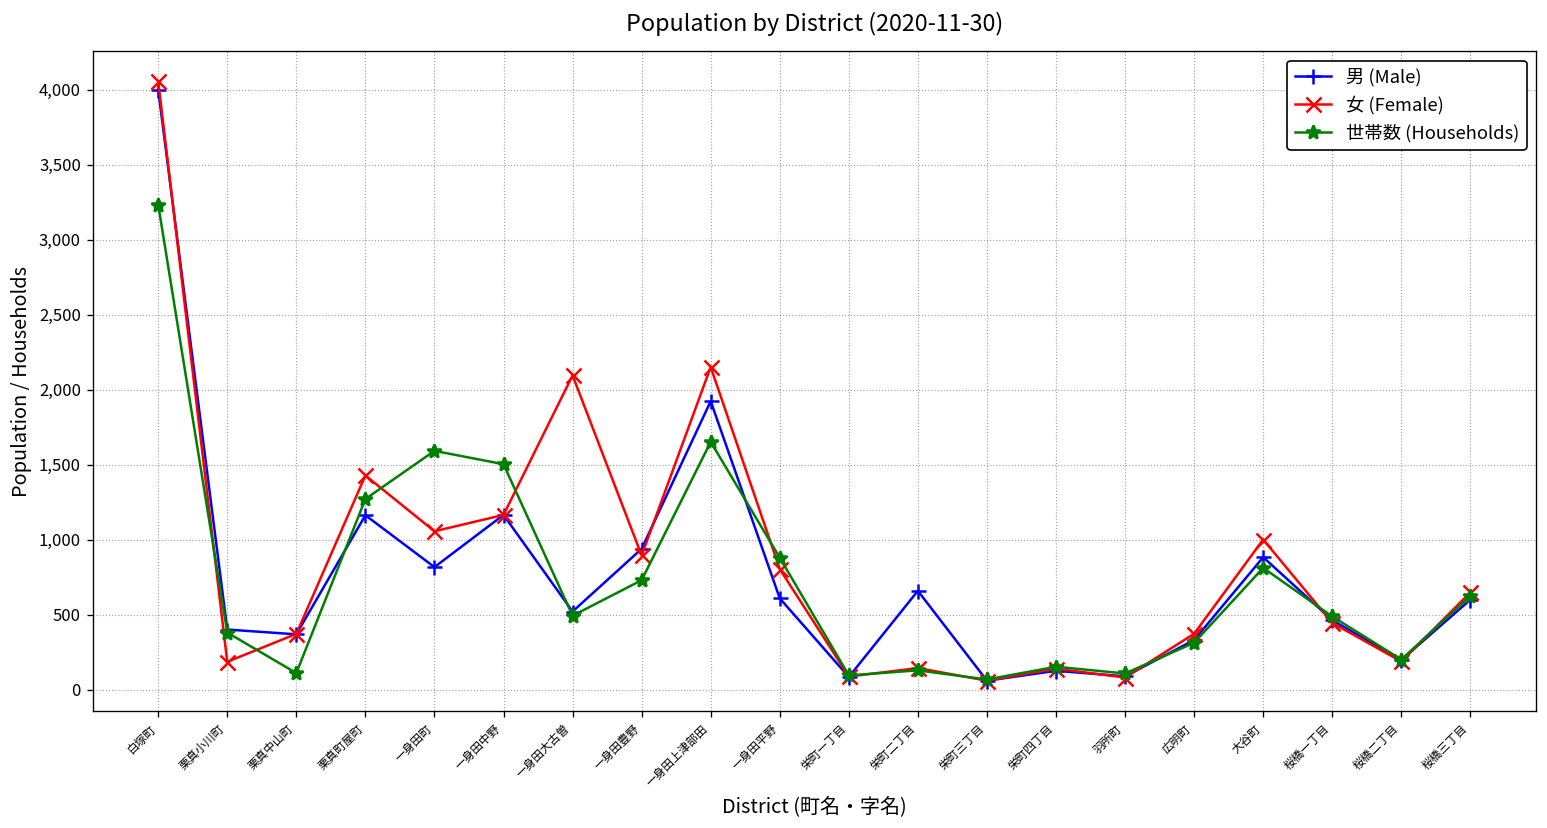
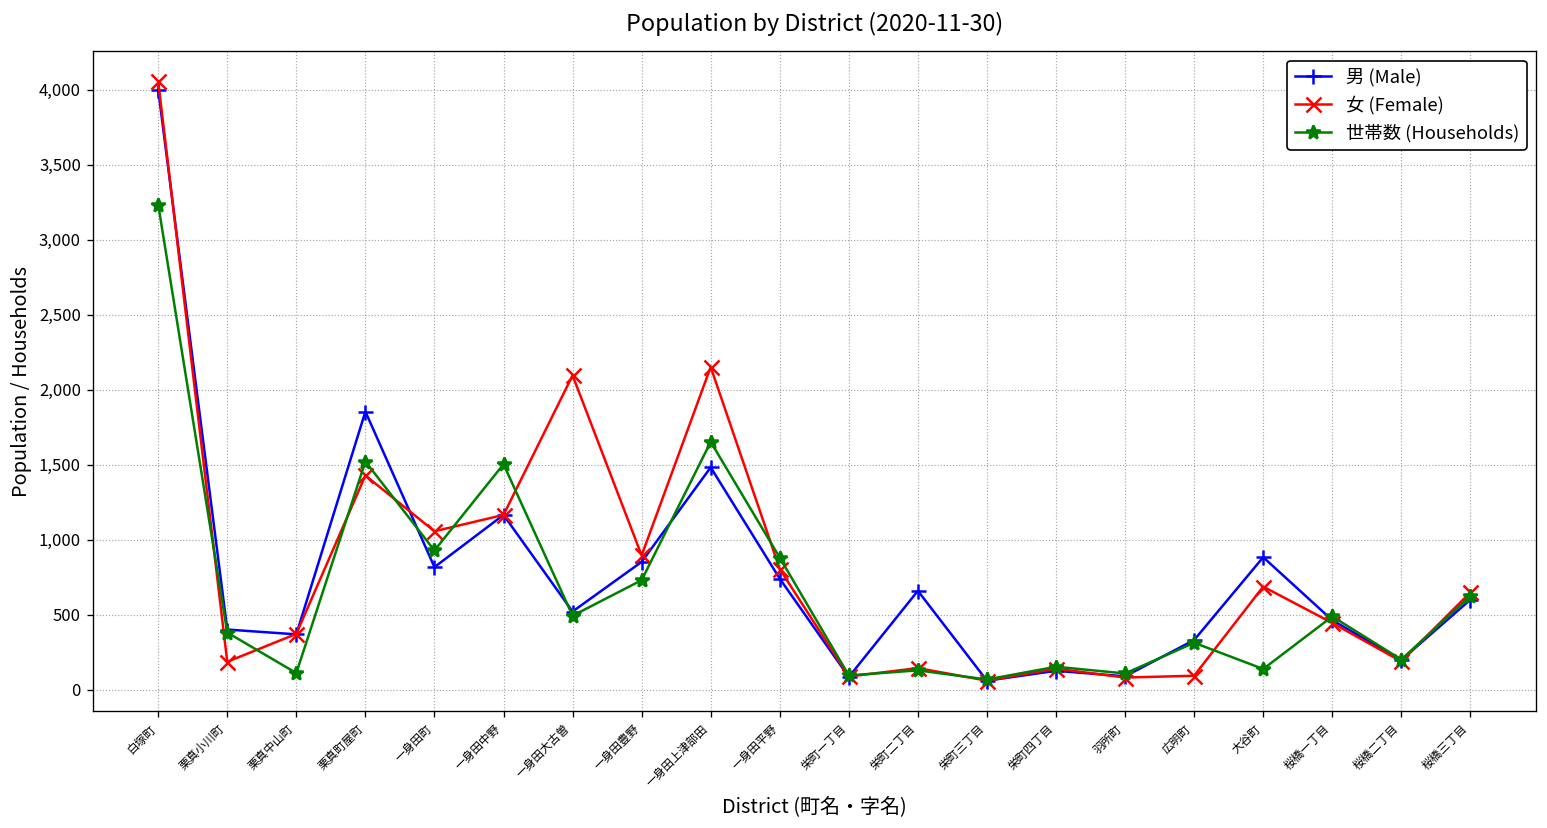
男 (Male), 栗真町屋町: 1,160 -> 1,860
世帯数 (Households), 栗真町屋町: 1,270 -> 1,520
世帯数 (Households), 一身田町: 1,590 -> 930
男 (Male), 一身田豊野: 940 -> 850
男 (Male), 一身田上津部田: 1,920 -> 1,480
男 (Male), 一身田平野: 610 -> 740
女 (Female), 広明町: 370 -> 90
女 (Female), 大谷町: 1,000 -> 690
世帯数 (Households), 大谷町: 810 -> 140
